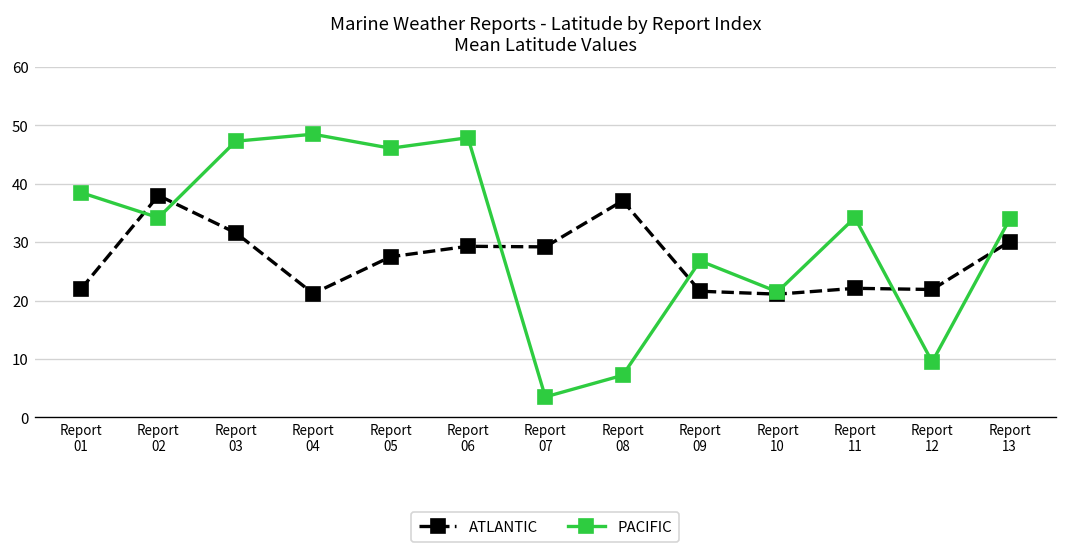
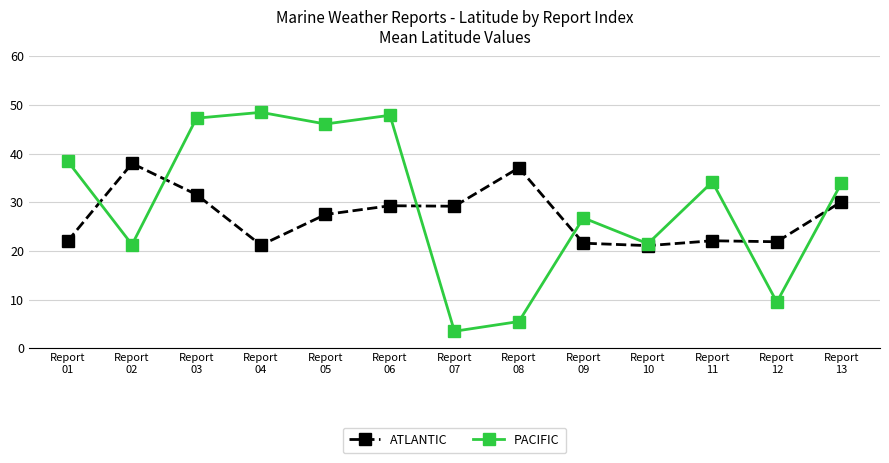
PACIFIC, Report 02: 34 -> 21
PACIFIC, Report 08: 7 -> 6
